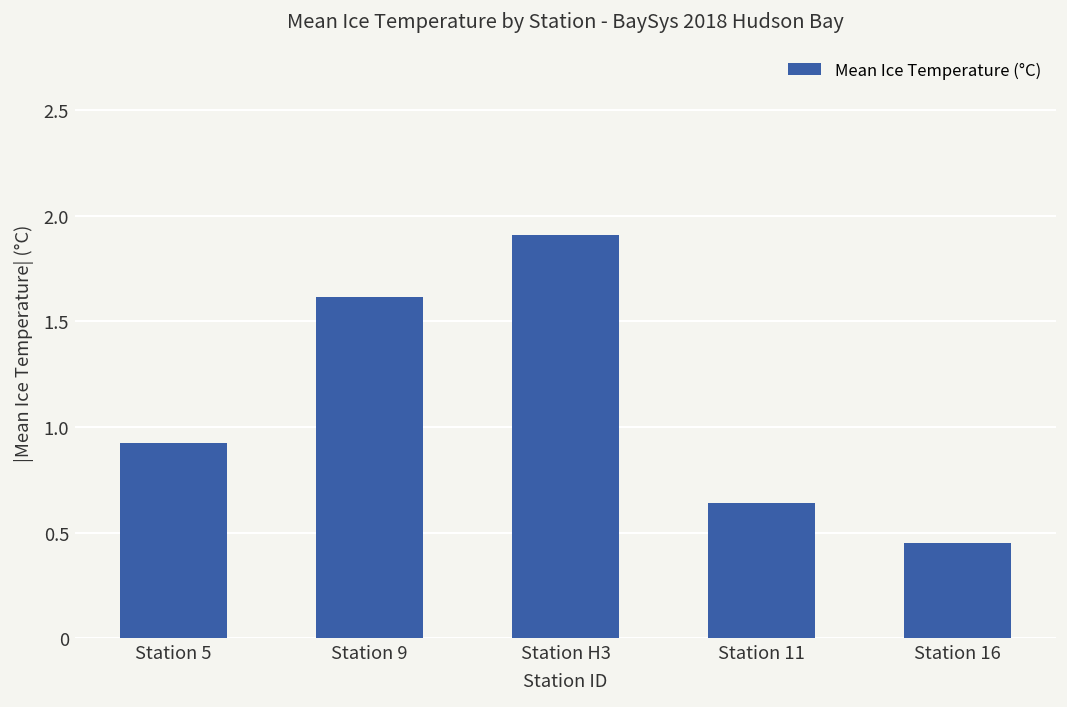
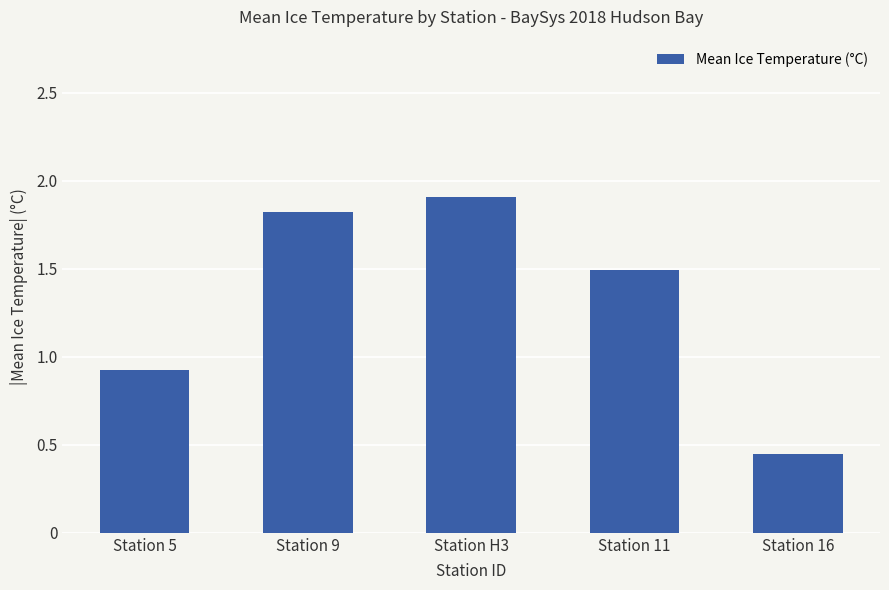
Station 9: 1.62 -> 1.82
Station 11: 0.64 -> 1.49
